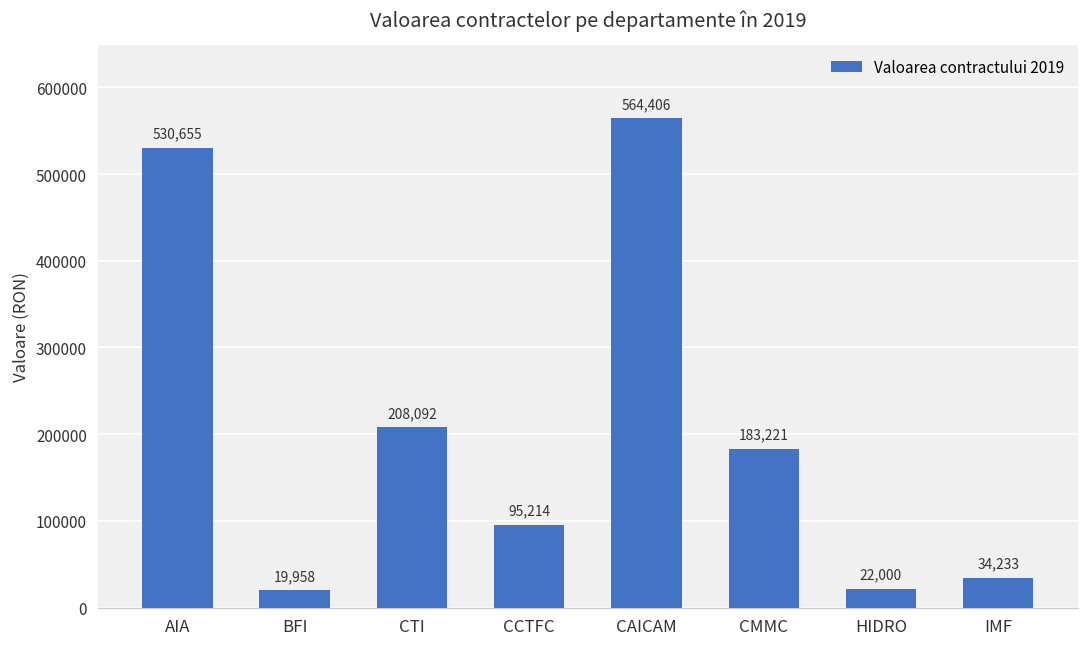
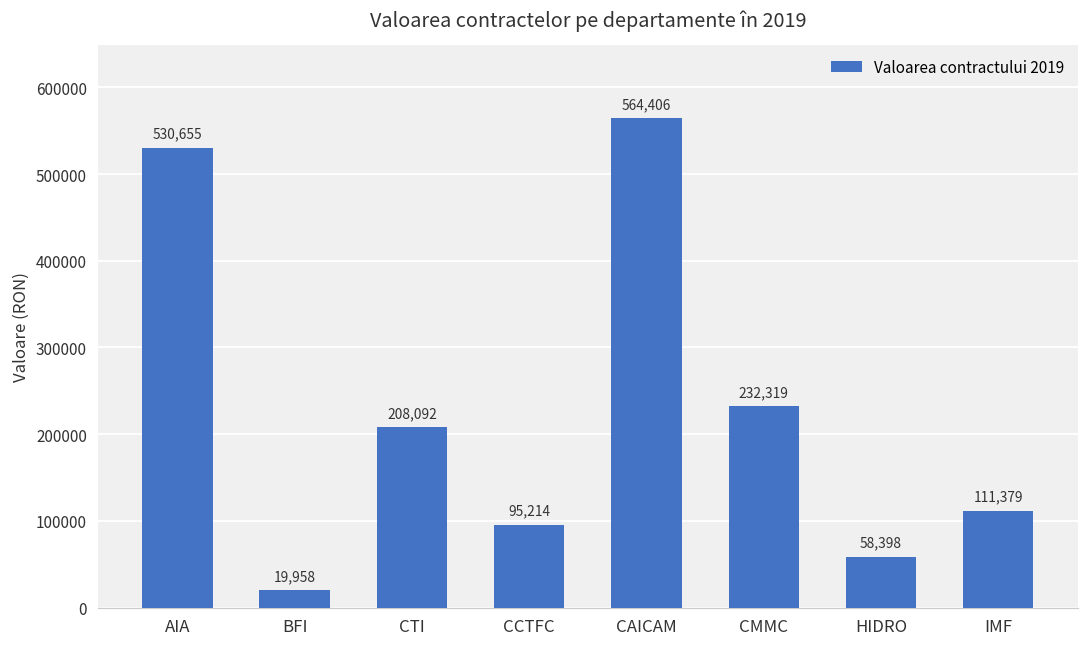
CMMC: 183,221 -> 232,319
HIDRO: 22,000 -> 58,398
IMF: 34,233 -> 111,379
